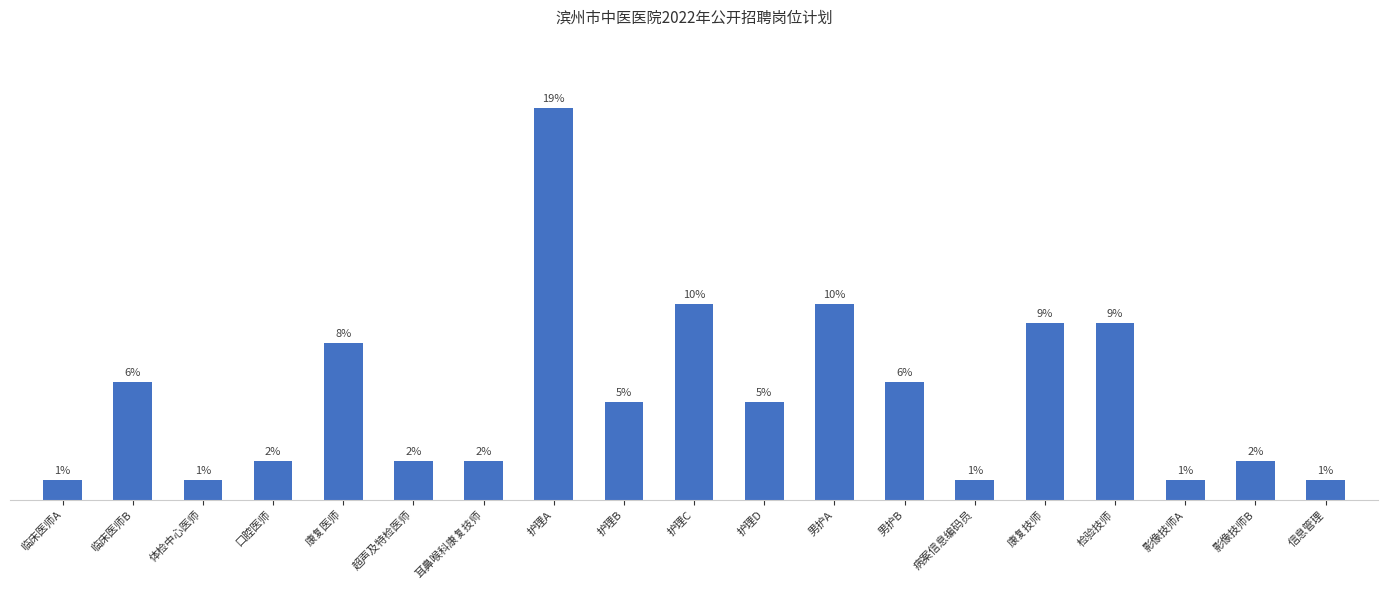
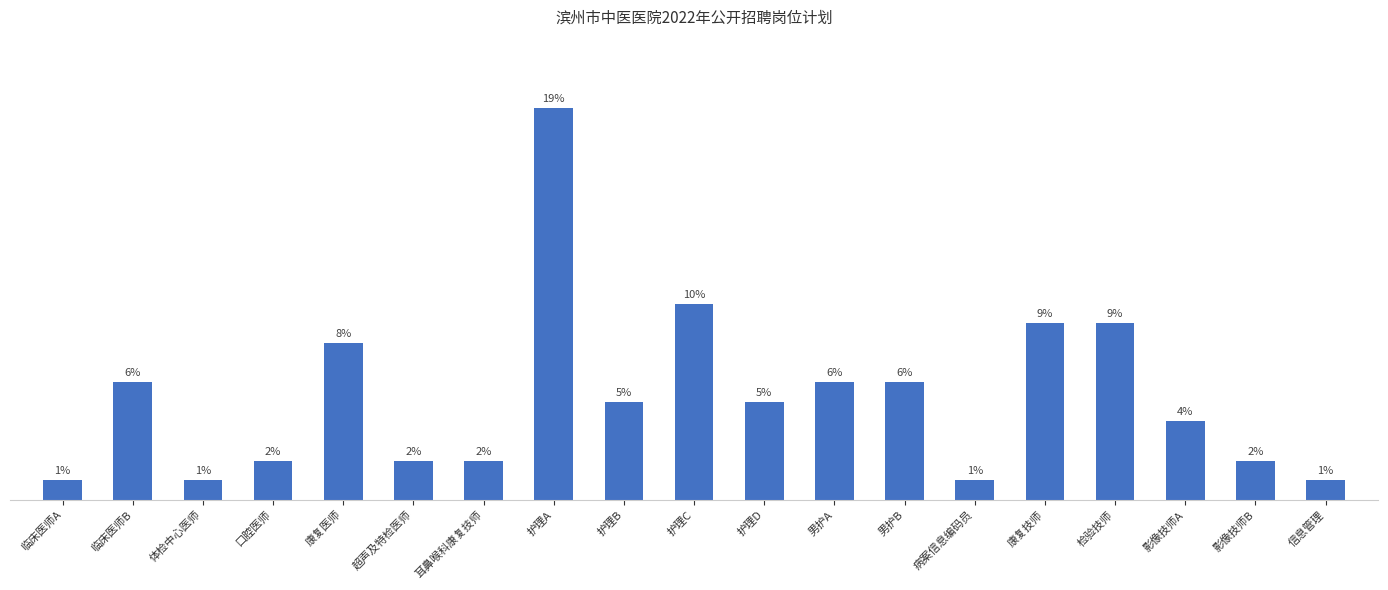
男护A: 10% -> 6%
影像技师A: 1% -> 4%
